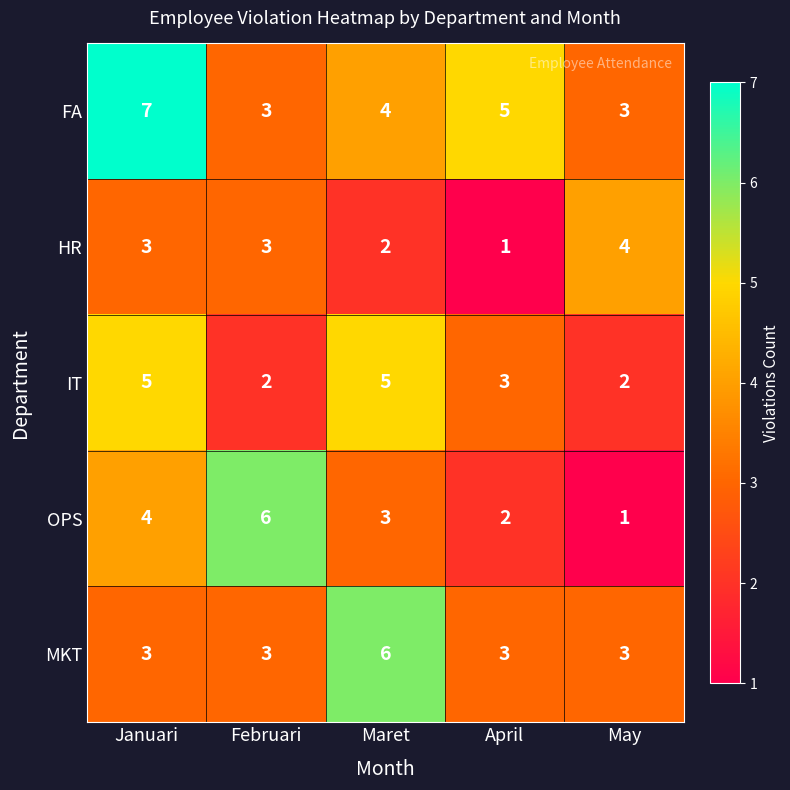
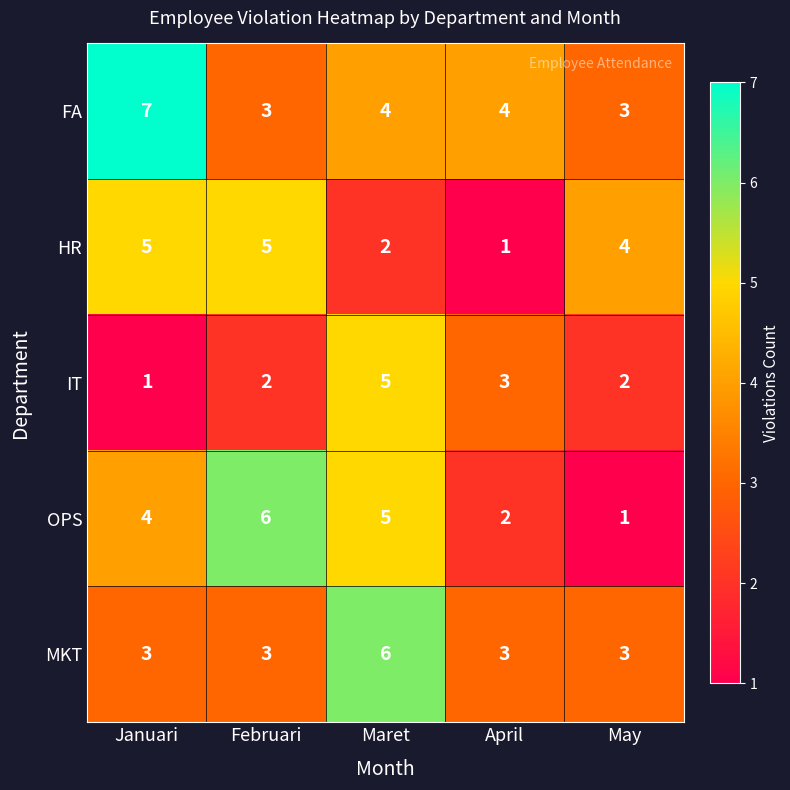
FA, April: 5 -> 4
HR, Januari: 3 -> 5
HR, Februari: 3 -> 5
IT, Januari: 5 -> 1
OPS, Maret: 3 -> 5
